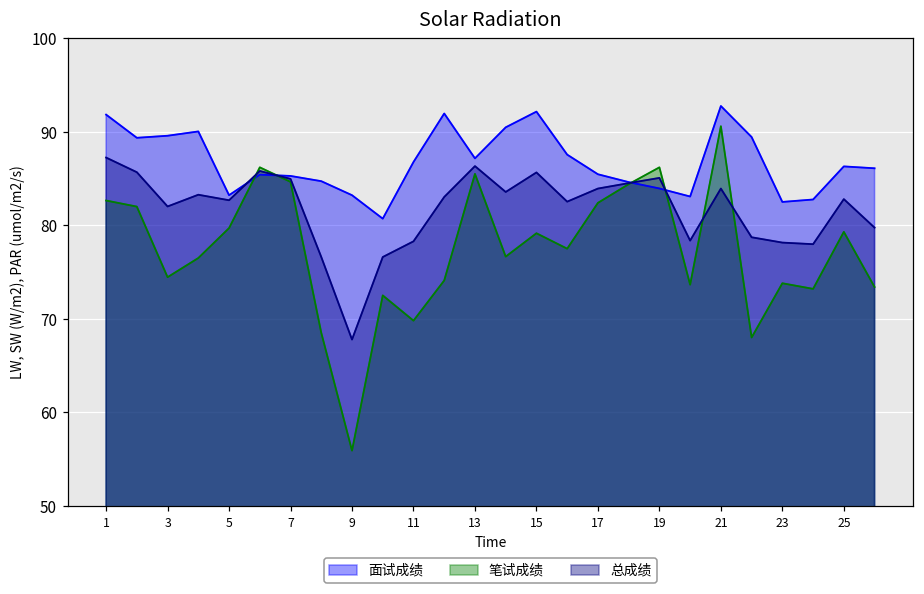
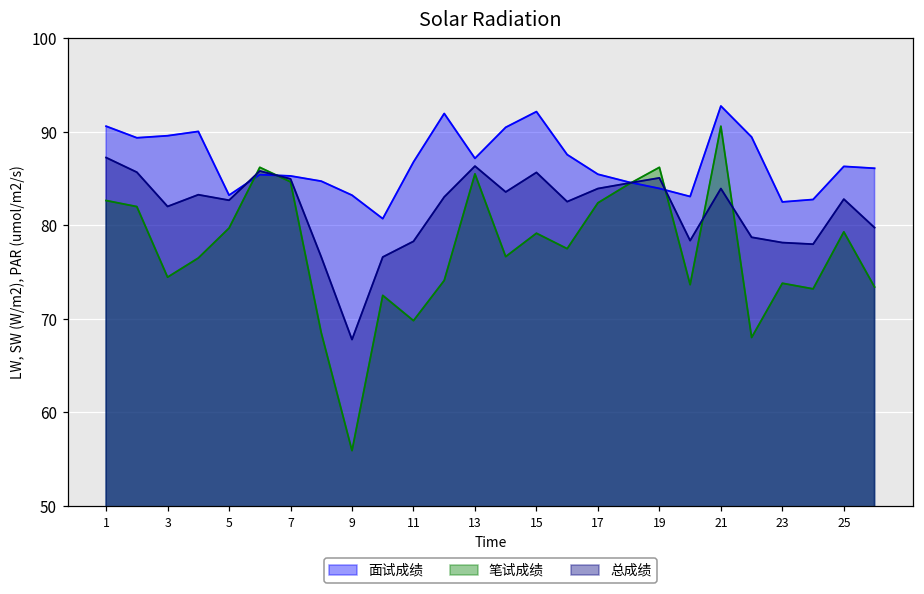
面试成绩, 1: 92 -> 91
